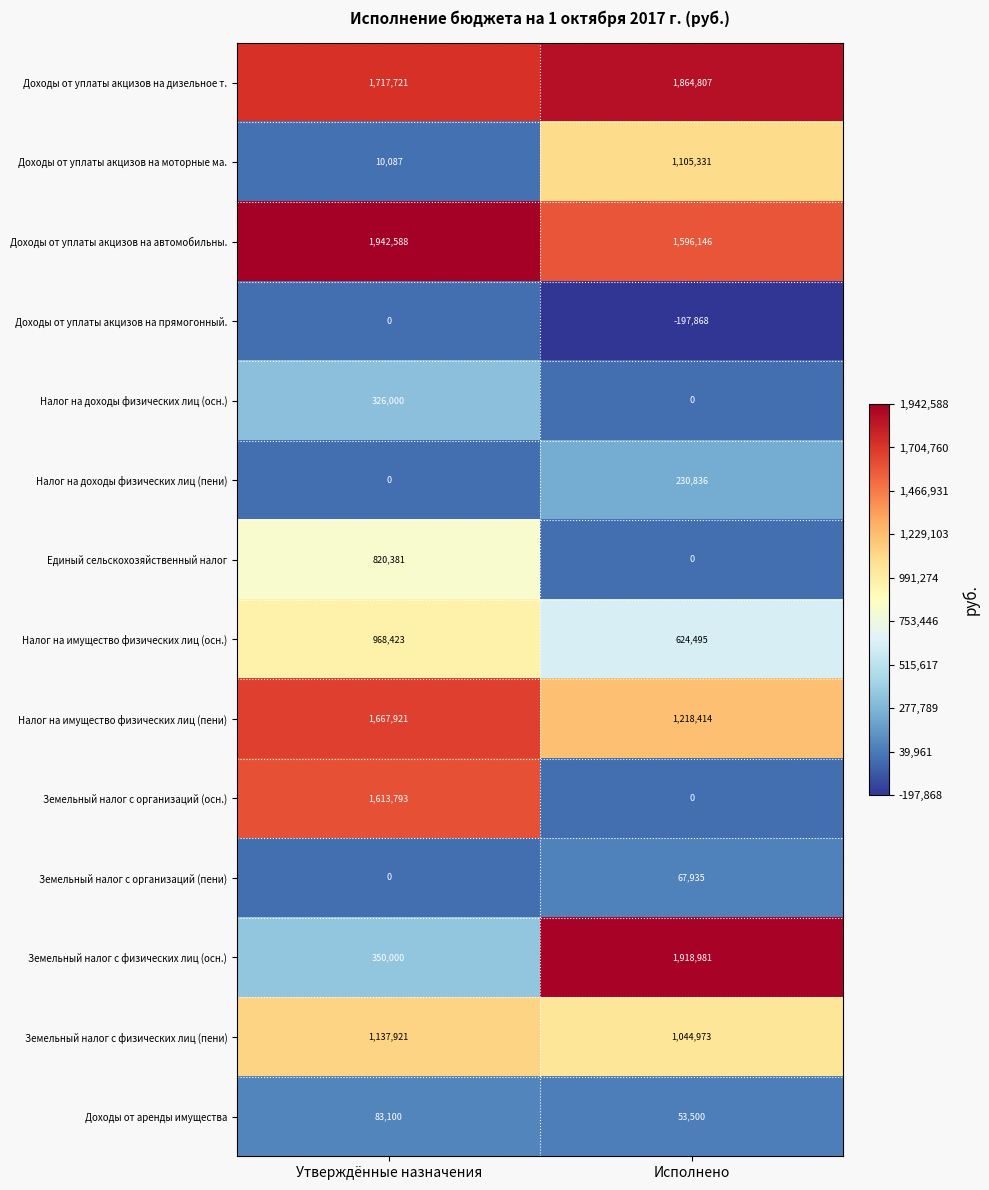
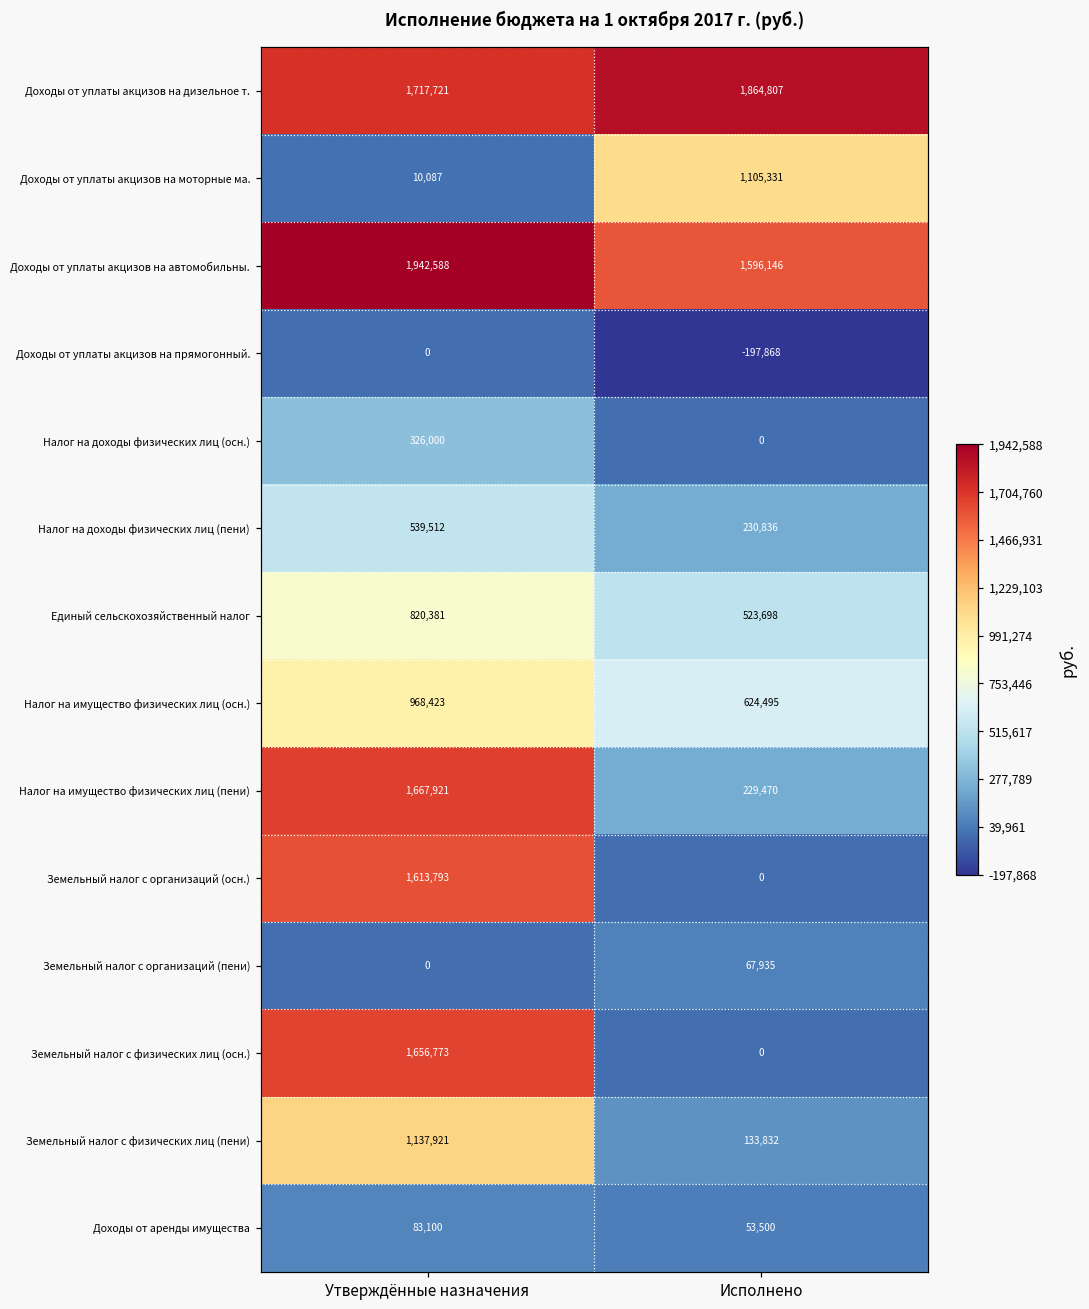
Налог на доходы физических лиц (пени), Утверждённые назначения: 0 -> 539,512
Единый сельскохозяйственный налог, Исполнено: 0 -> 523,698
Налог на имущество физических лиц (пени), Исполнено: 1,218,414 -> 229,470
Земельный налог с физических лиц (осн.), Утверждённые назначения: 350,000 -> 1,656,773
Земельный налог с физических лиц (осн.), Исполнено: 1,918,981 -> 0
Земельный налог с физических лиц (пени), Исполнено: 1,044,973 -> 133,832
